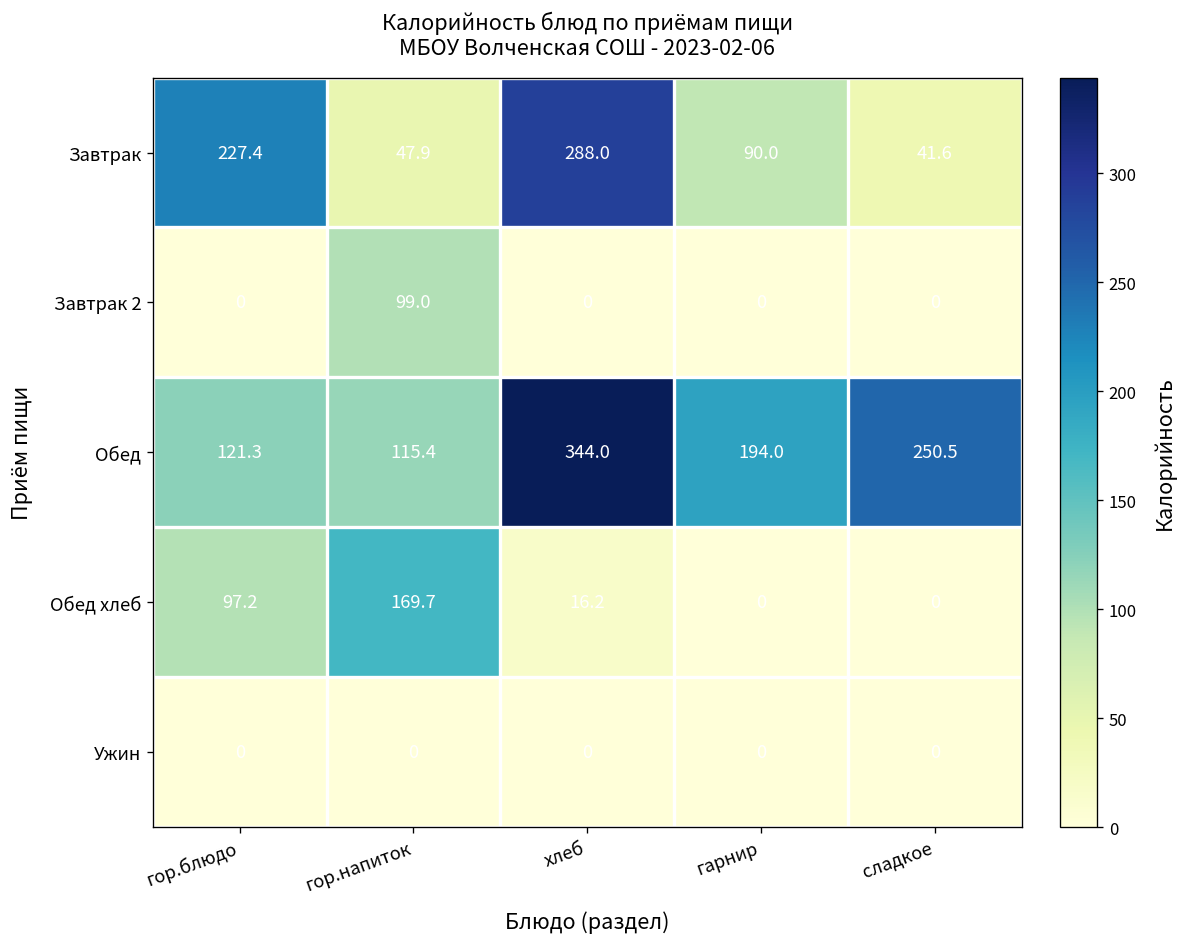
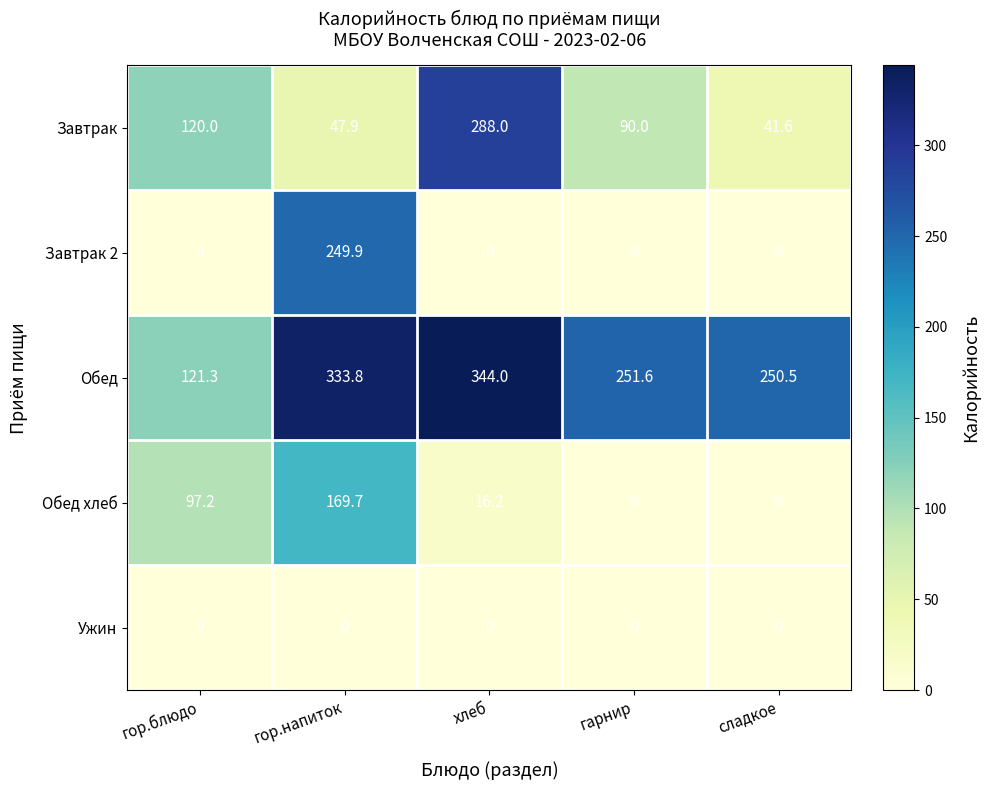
Завтрак, гор.блюдо: 227.4 -> 120.0
Завтрак 2, гор.напиток: 99.0 -> 249.9
Обед, гор.напиток: 115.4 -> 333.8
Обед, гарнир: 194.0 -> 251.6
